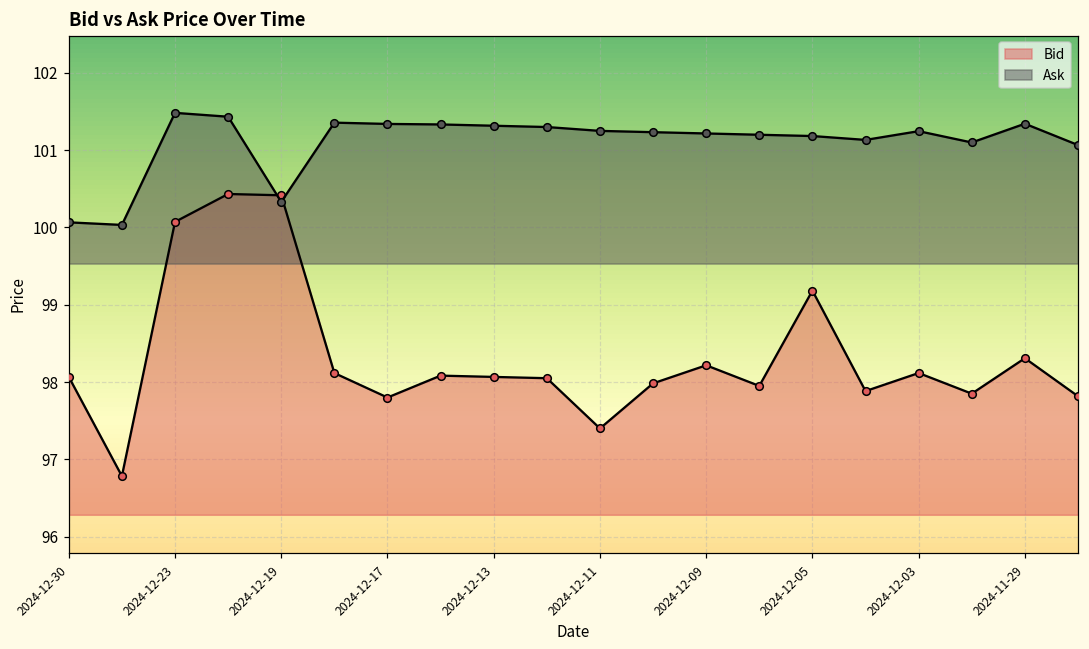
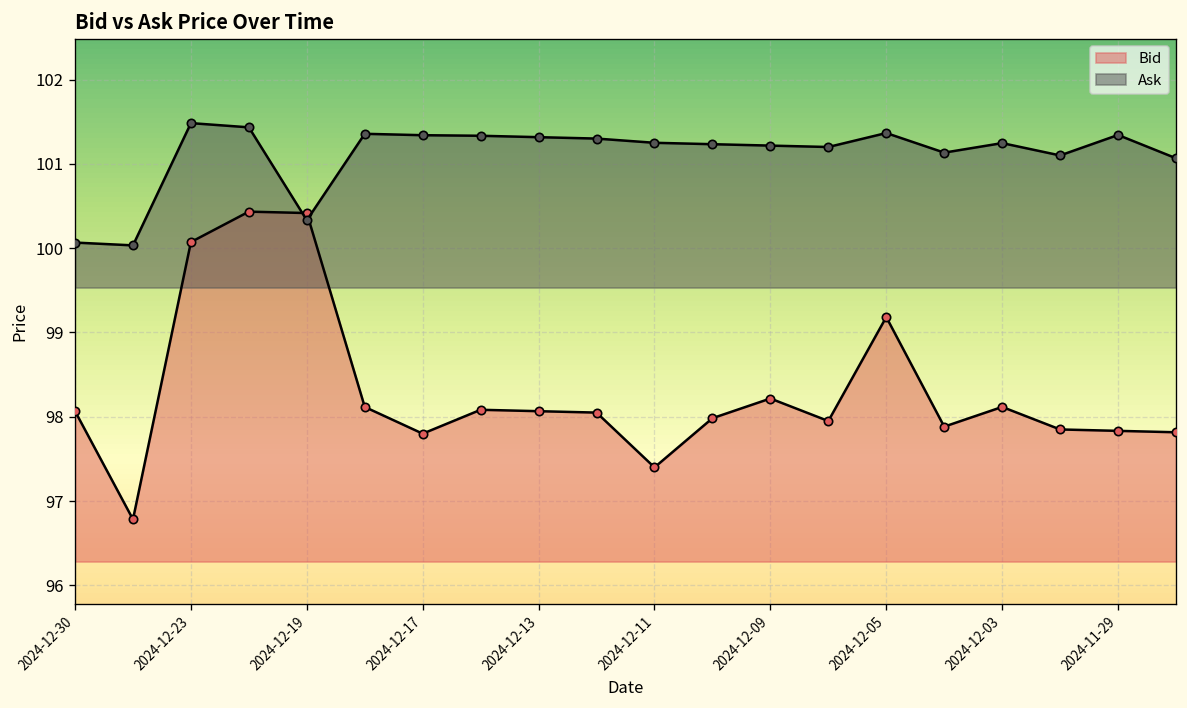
Ask, 2024-12-05: 101.2 -> 101.4
Bid, 2024-11-29: 98.3 -> 97.8
